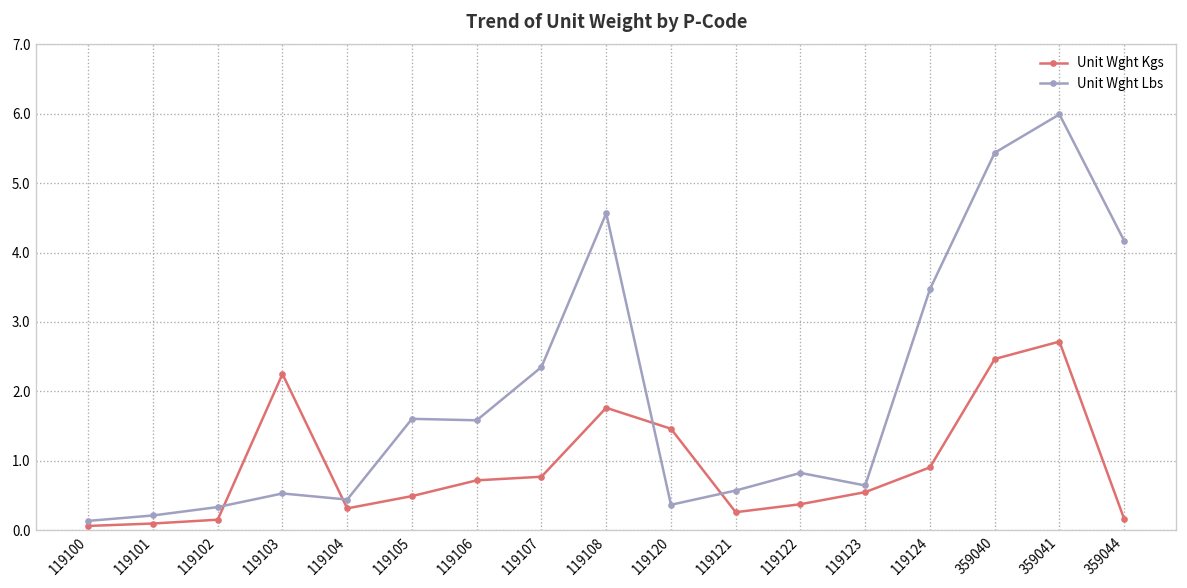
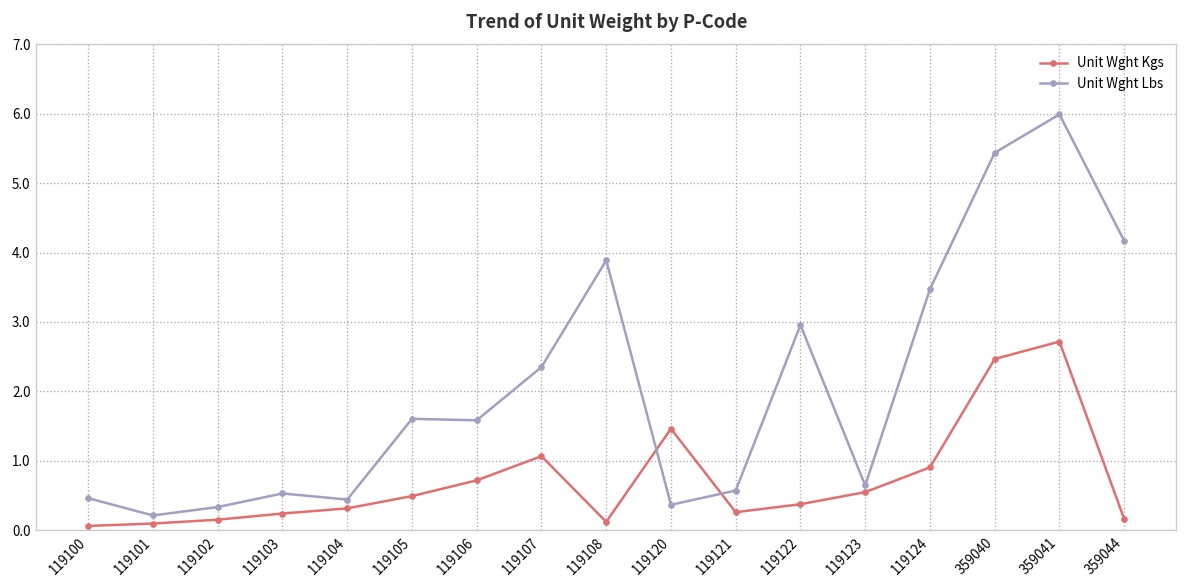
Unit Wght Lbs, 119100: 0.1 -> 0.5
Unit Wght Kgs, 119103: 2.3 -> 0.2
Unit Wght Kgs, 119107: 0.8 -> 1.1
Unit Wght Kgs, 119108: 1.8 -> 0.1
Unit Wght Lbs, 119108: 4.6 -> 3.9
Unit Wght Lbs, 119122: 0.8 -> 3.0
